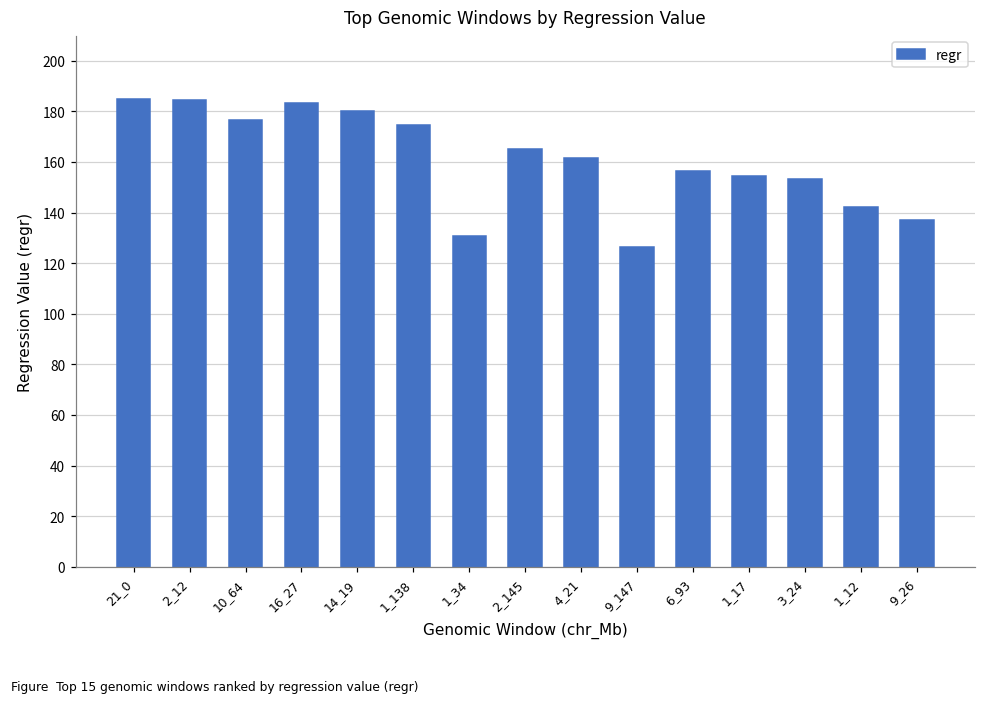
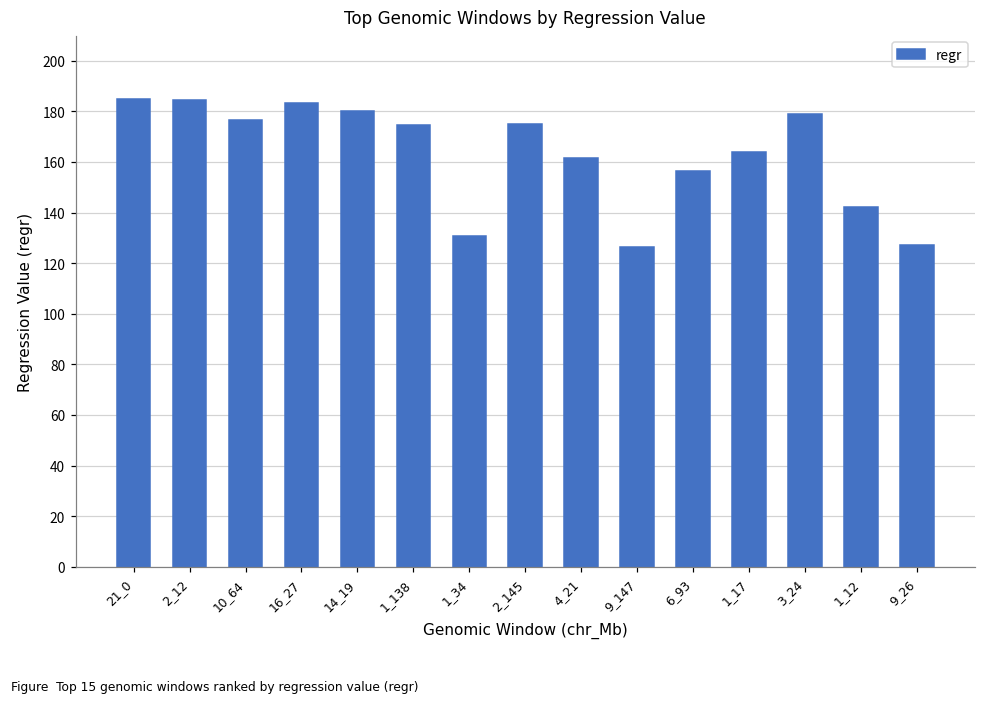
2_145: 165 -> 175
1_17: 155 -> 164
3_24: 153 -> 179
9_26: 137 -> 127
